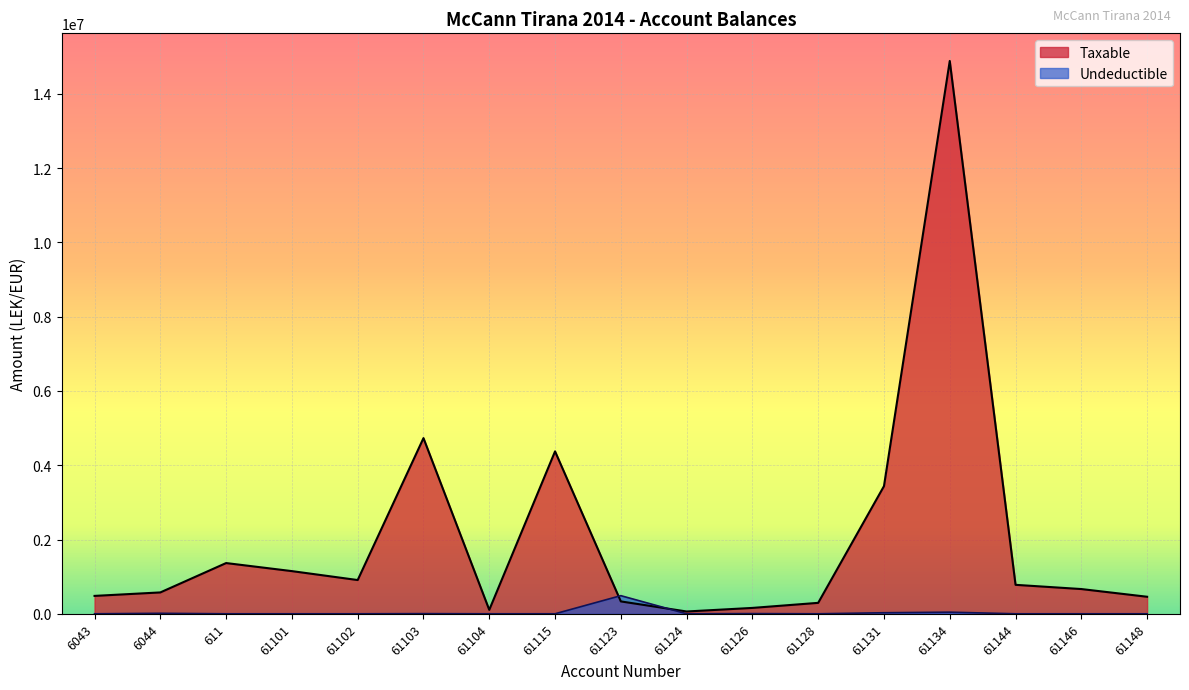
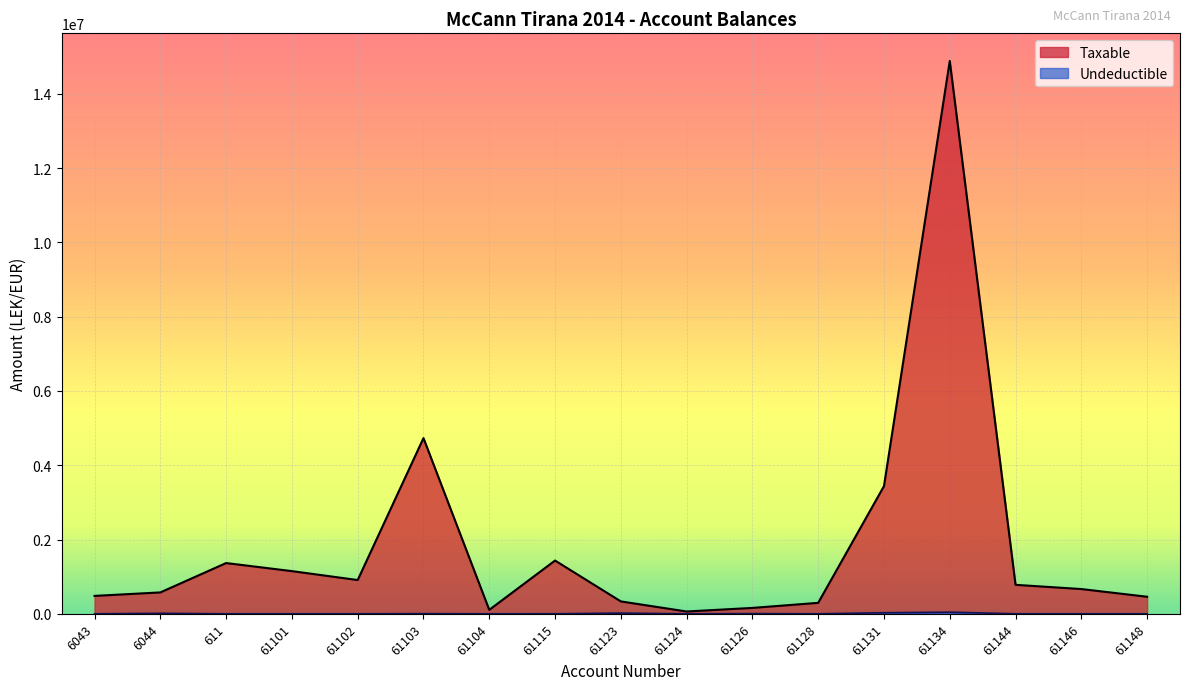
Taxable, 61115: 4400000 -> 1400000
Undeductible, 61123: 500000 -> 0
